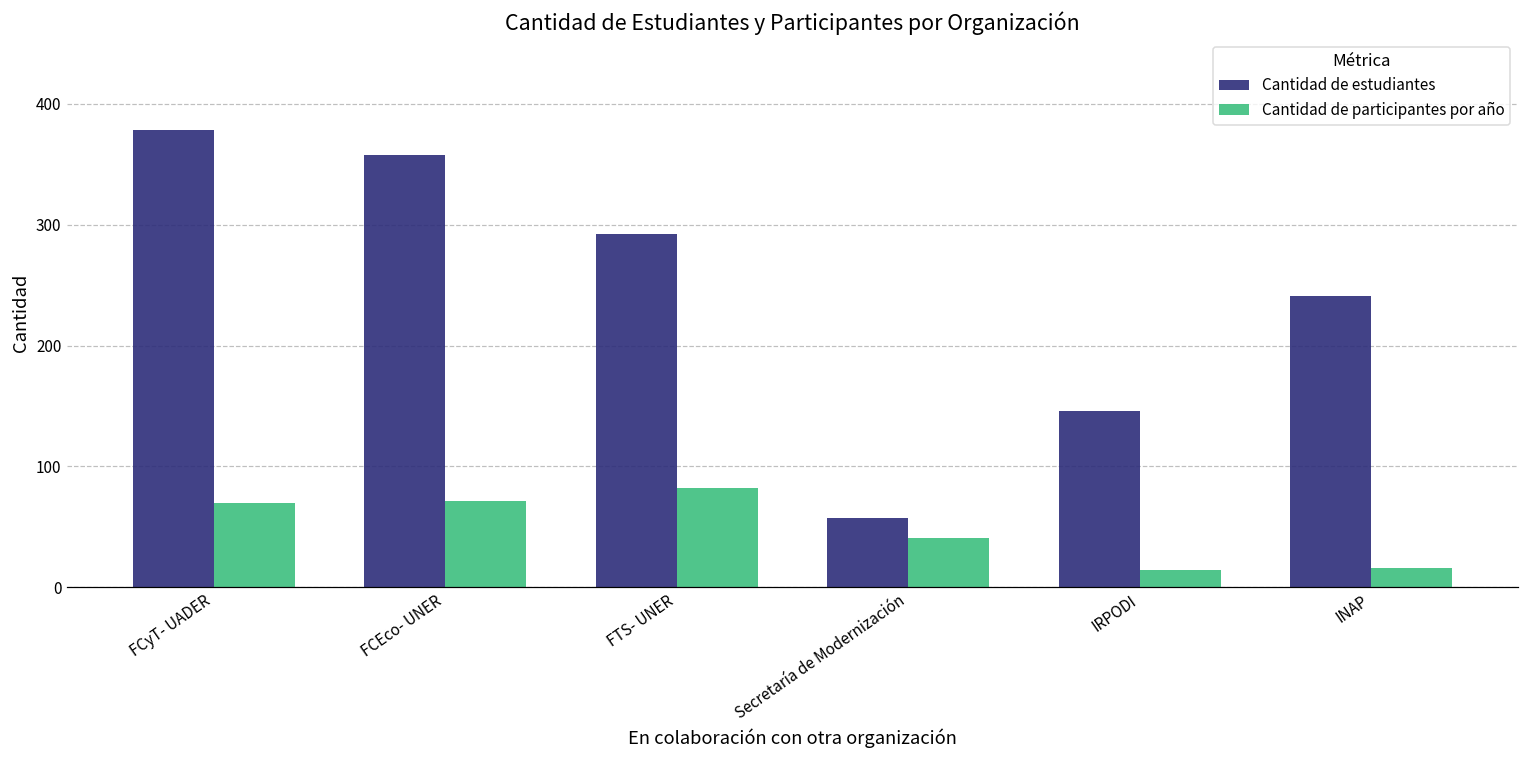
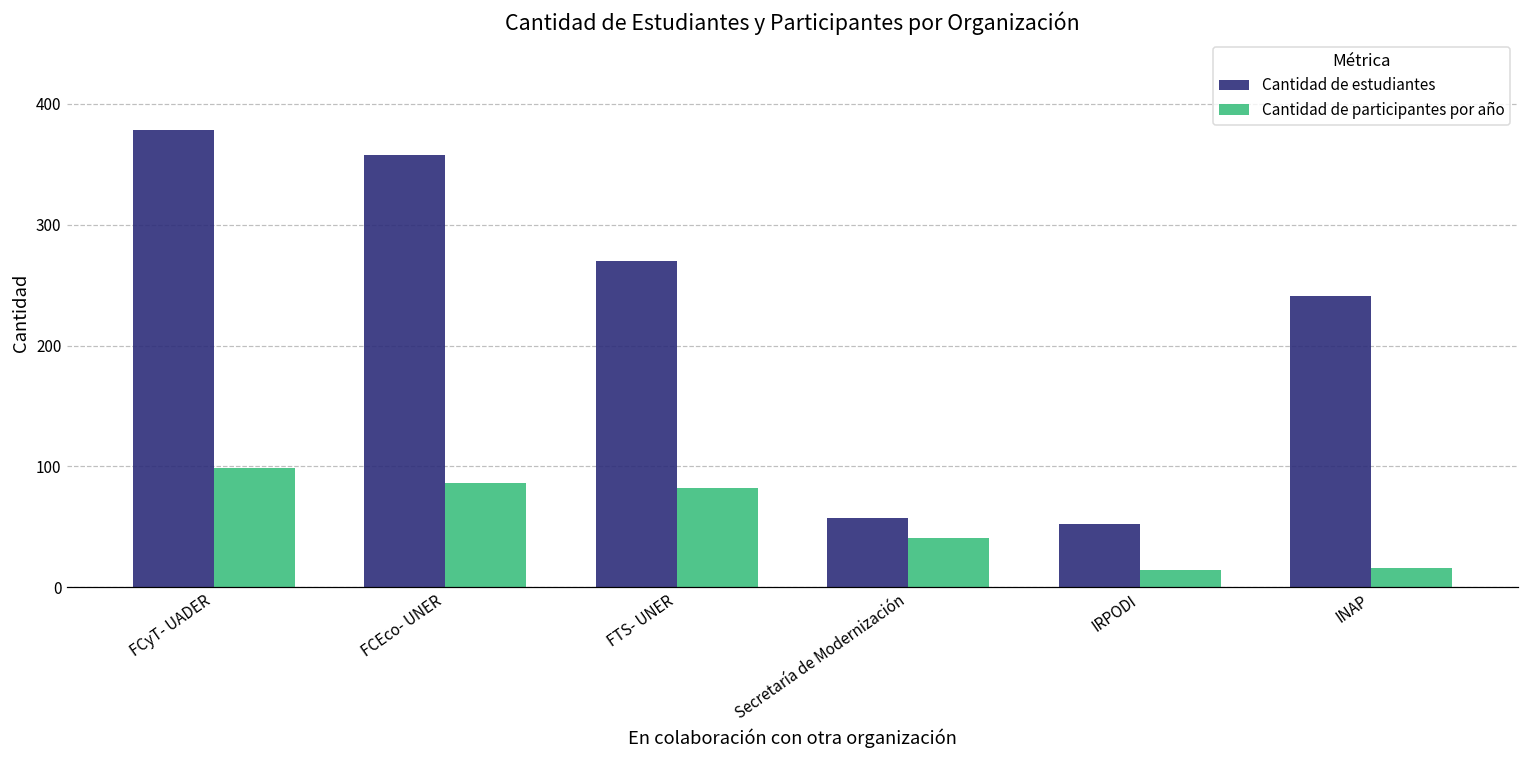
Cantidad de participantes por año, FCyT- UADER: 70 -> 99
Cantidad de participantes por año, FCEco- UNER: 71 -> 86
Cantidad de estudiantes, FTS- UNER: 292 -> 270
Cantidad de estudiantes, IRPODI: 146 -> 52
